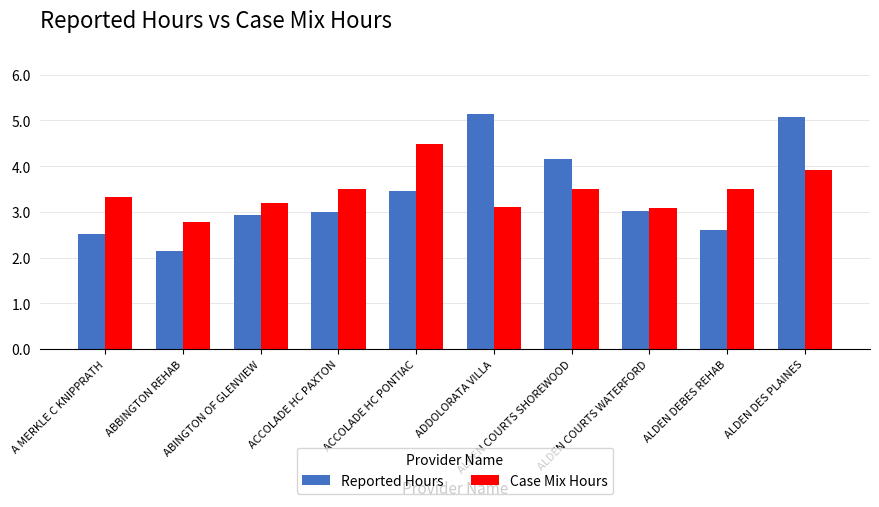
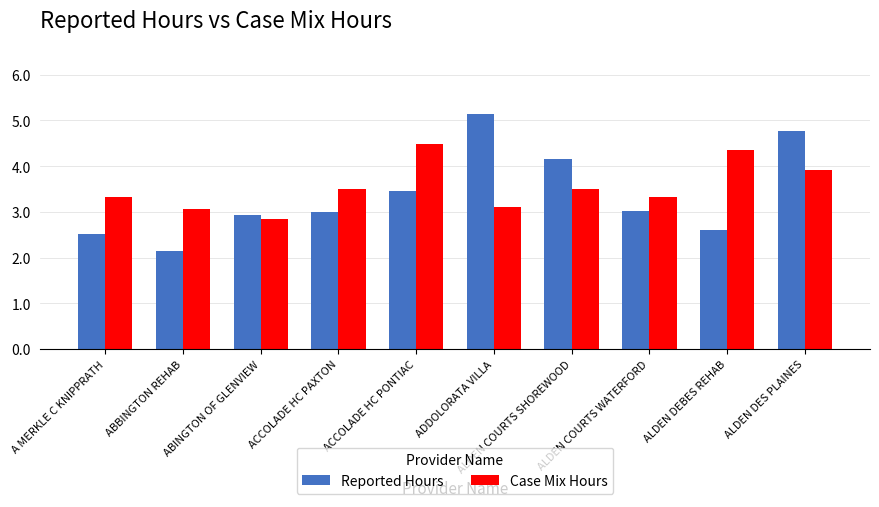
Case Mix Hours, ABBINGTON REHAB: 2.8 -> 3.1
Case Mix Hours, ABINGTON OF GLENVIEW: 3.2 -> 2.8
Case Mix Hours, ALDEN COURTS WATERFORD: 3.1 -> 3.3
Case Mix Hours, ALDEN DEBES REHAB: 3.5 -> 4.3
Reported Hours, ALDEN DES PLAINES: 5.1 -> 4.8
